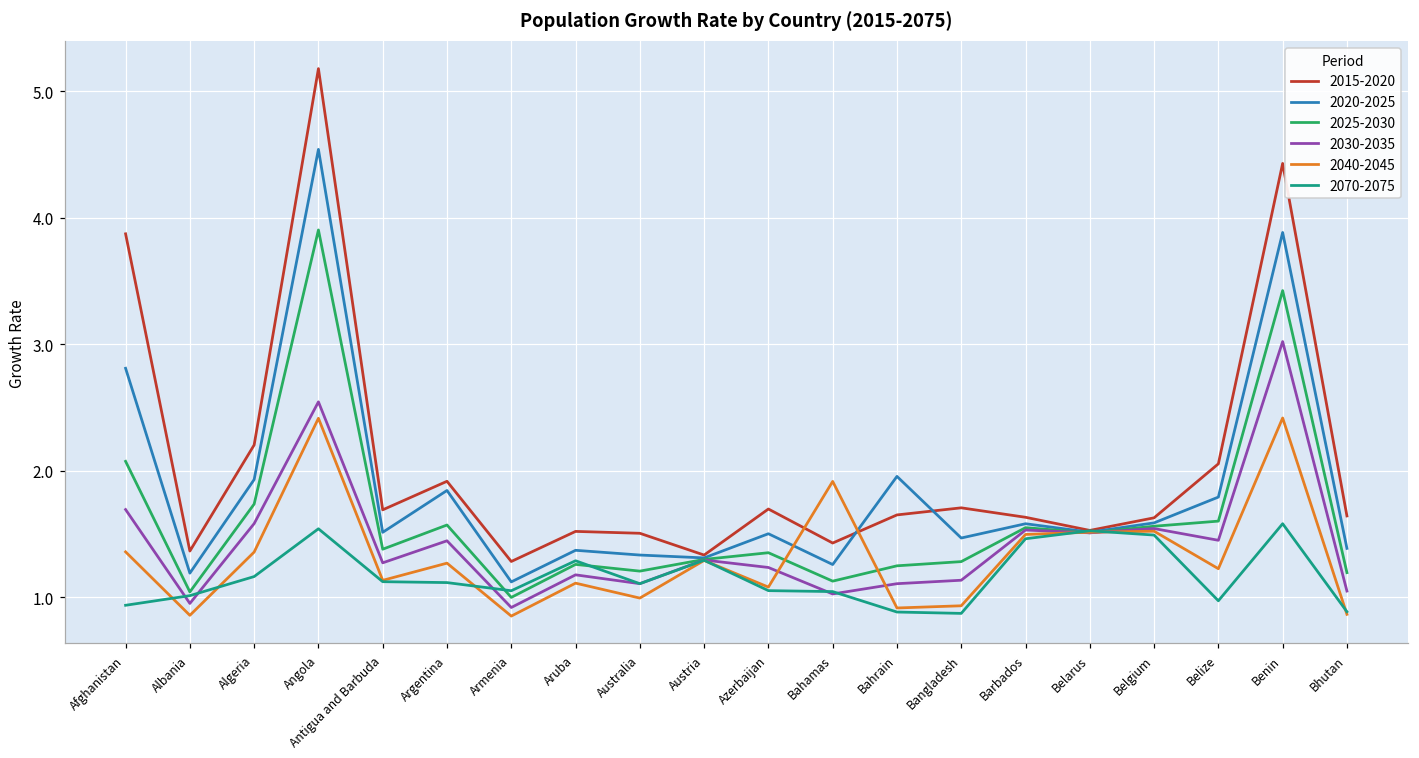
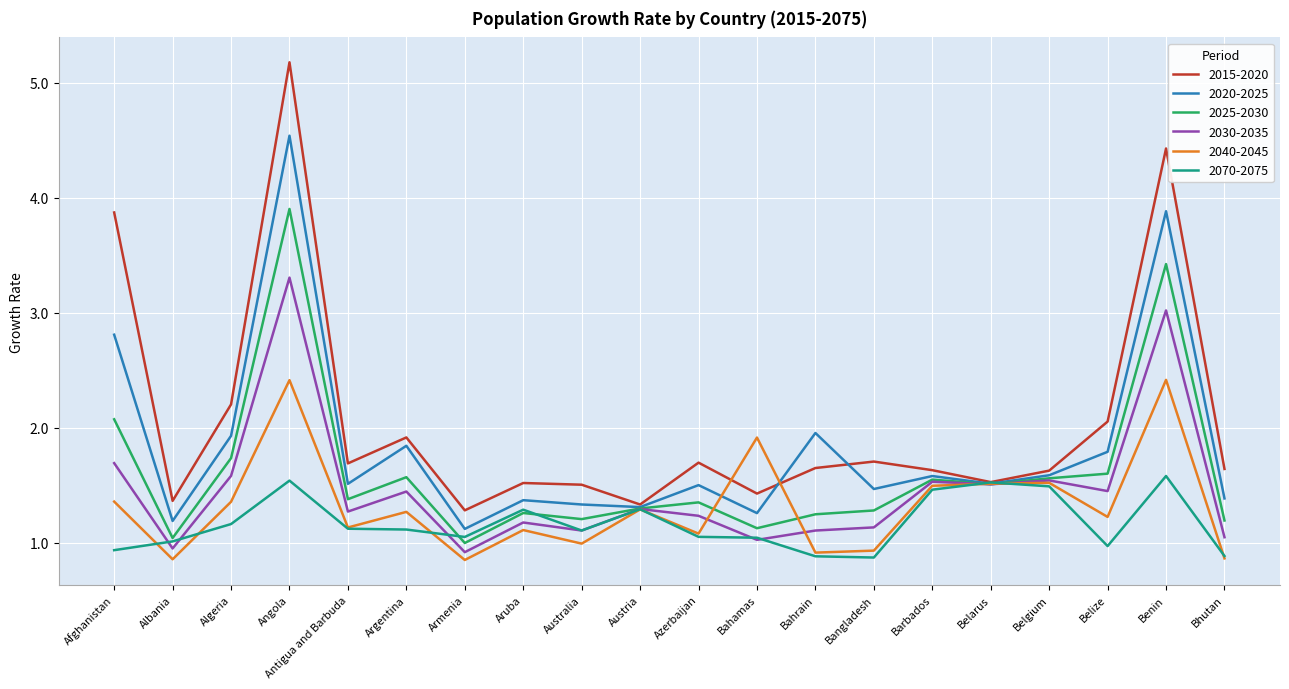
2030-2035, Angola: 2.54 -> 3.31
